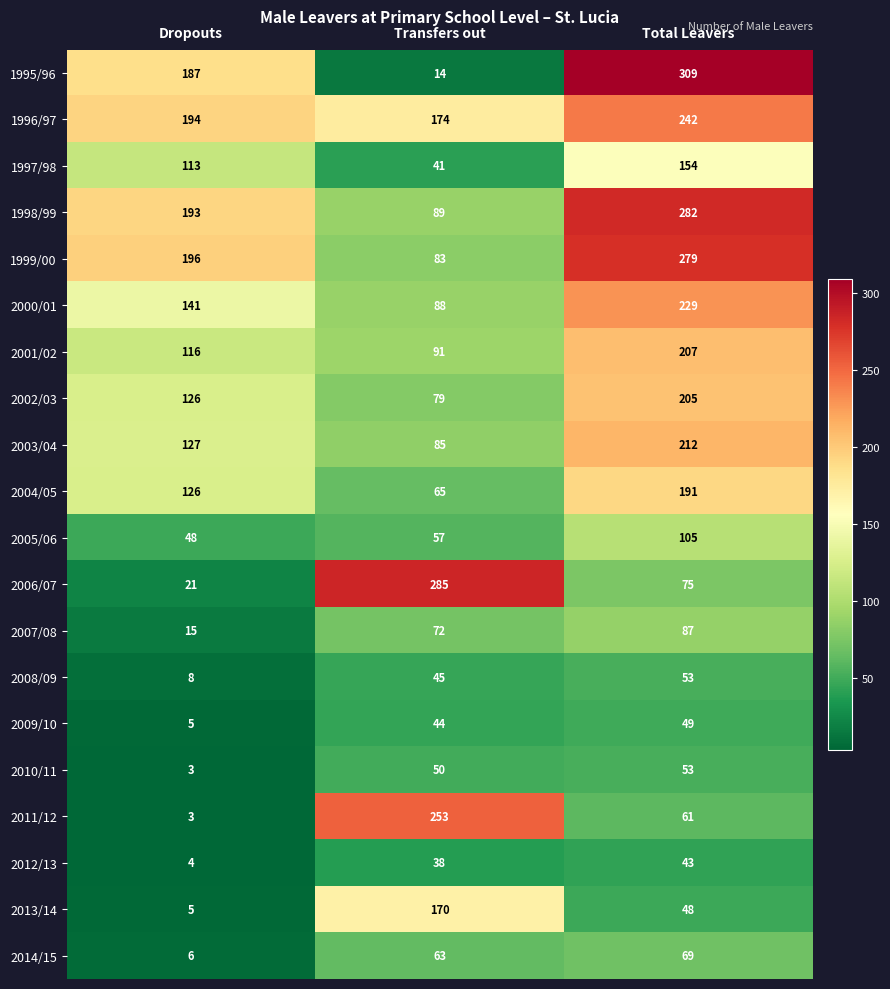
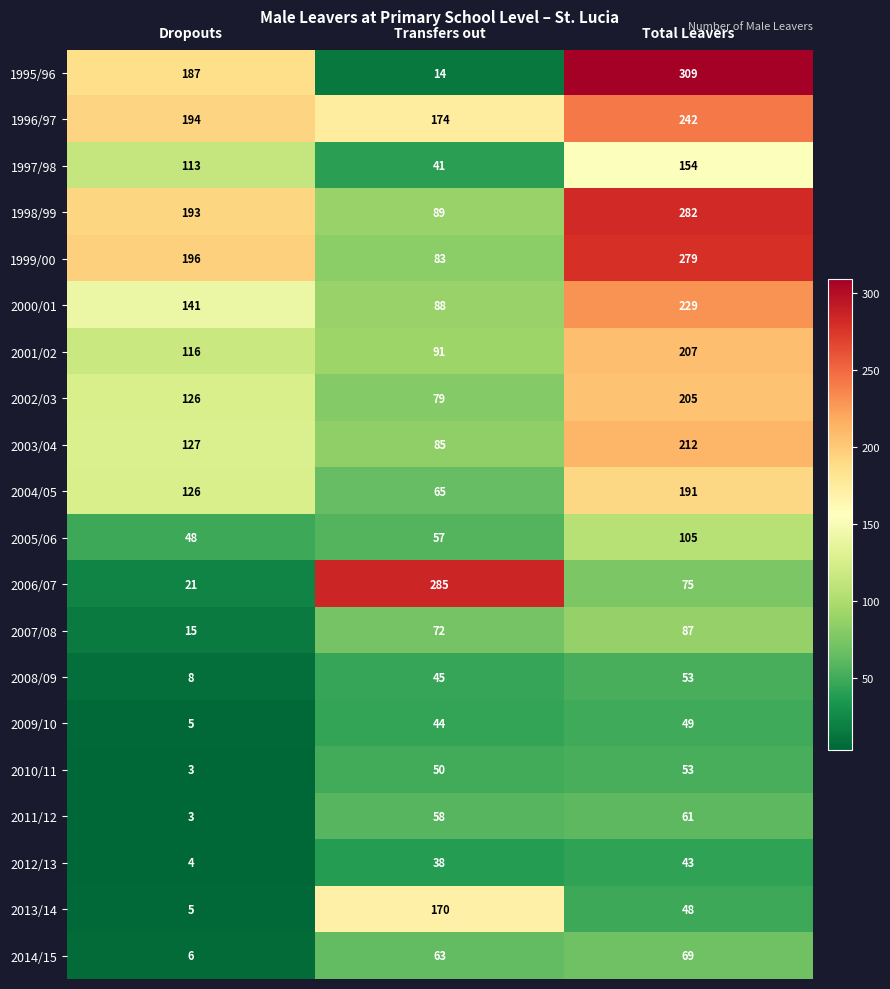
2011/12, Transfers out: 253 -> 58
